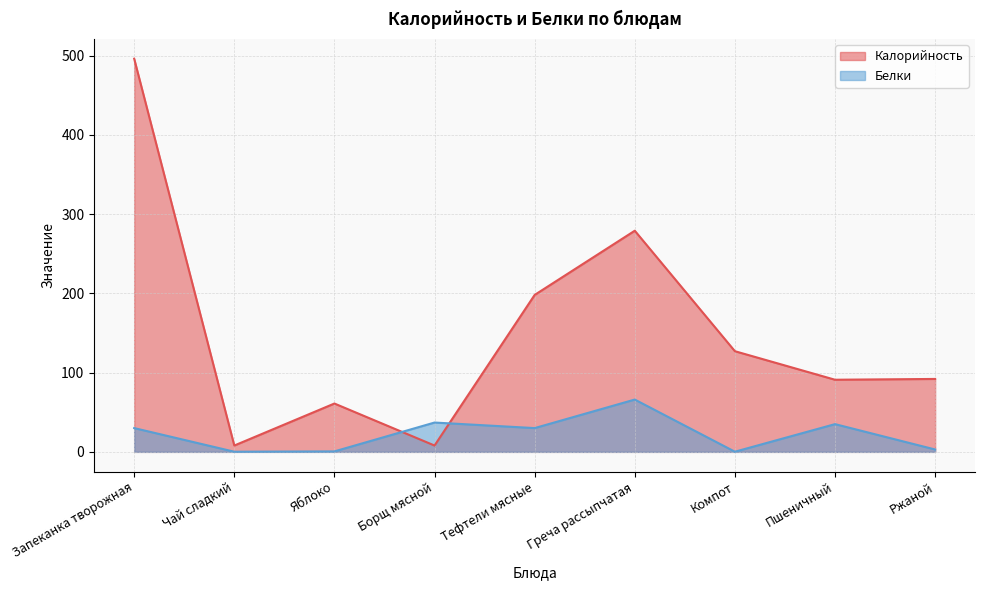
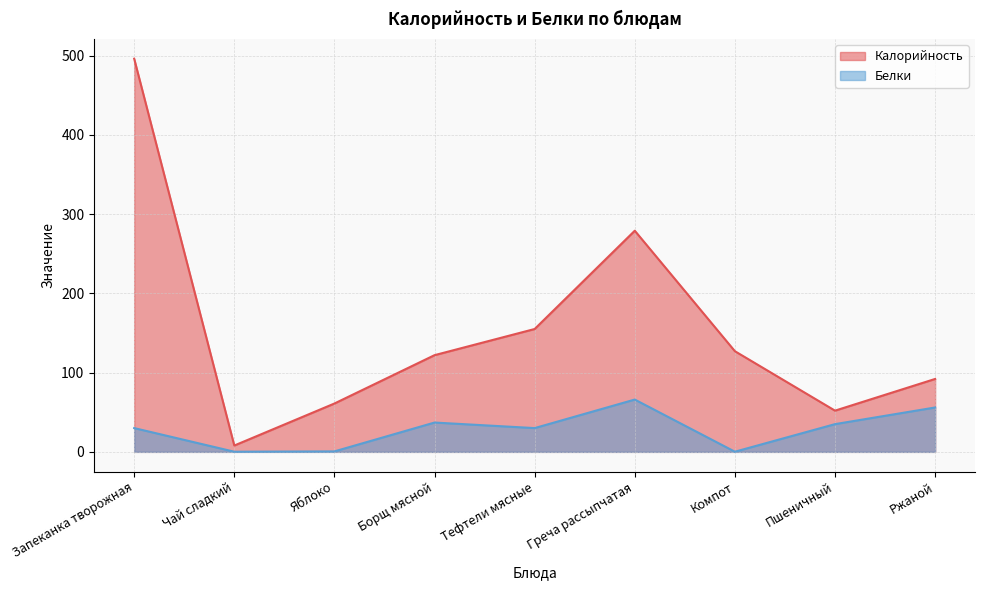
Калорийность, Борщ мясной: 10 -> 120
Калорийность, Тефтели мясные: 200 -> 160
Калорийность, Пшеничный: 90 -> 50
Белки, Ржаной: 0 -> 60
